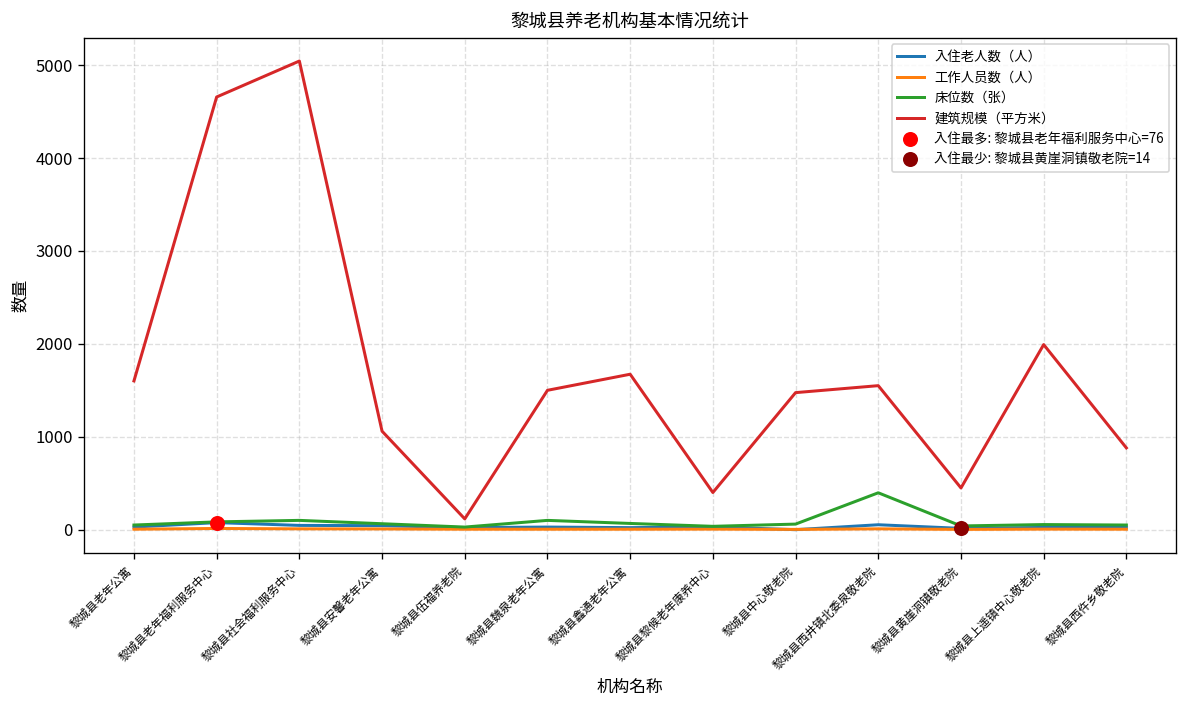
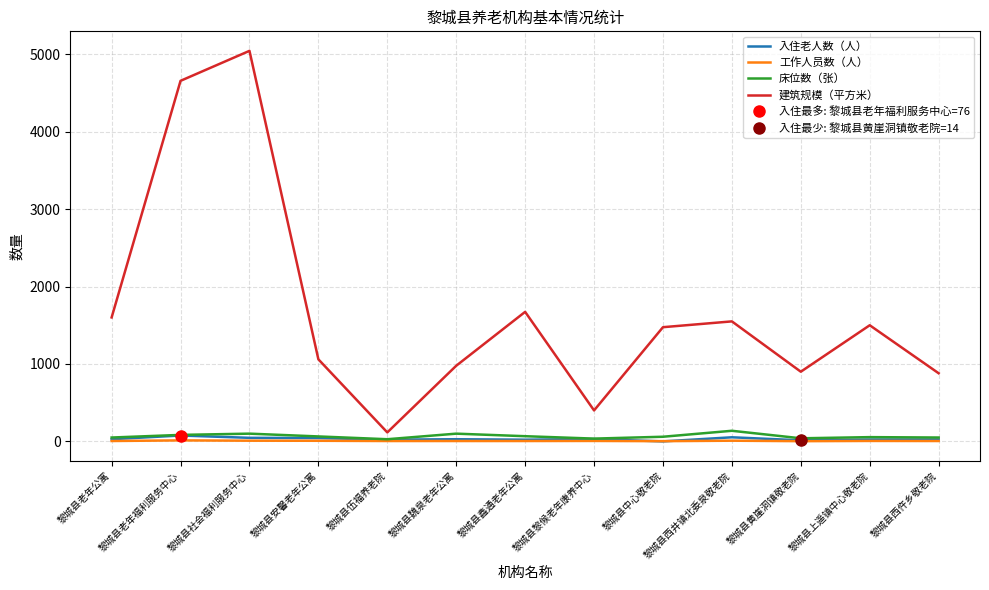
建筑规模（平方米）, 黎城县魏泉老年公寓: 1500 -> 1000
床位数（张）, 黎城县西井镇北委泉敬老院: 400 -> 100
建筑规模（平方米）, 黎城县黄崖洞镇敬老院: 400 -> 900
建筑规模（平方米）, 黎城县上遥镇中心敬老院: 2000 -> 1500
